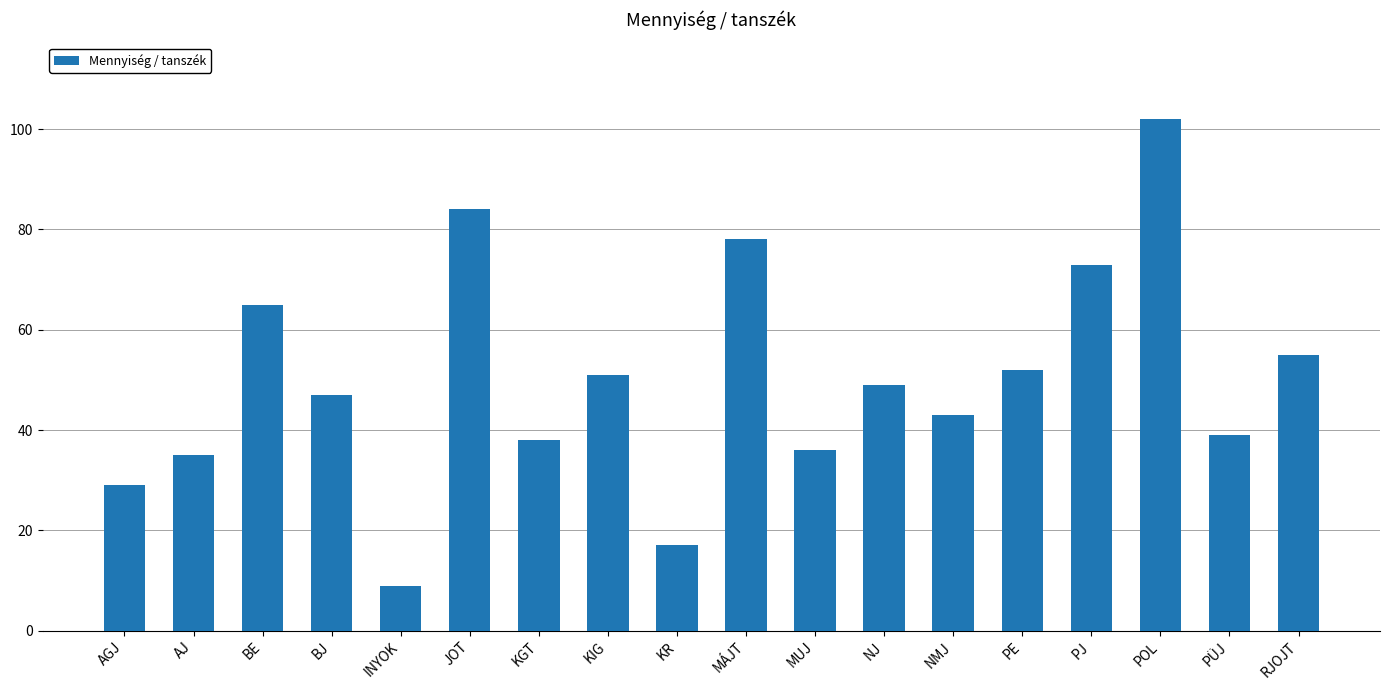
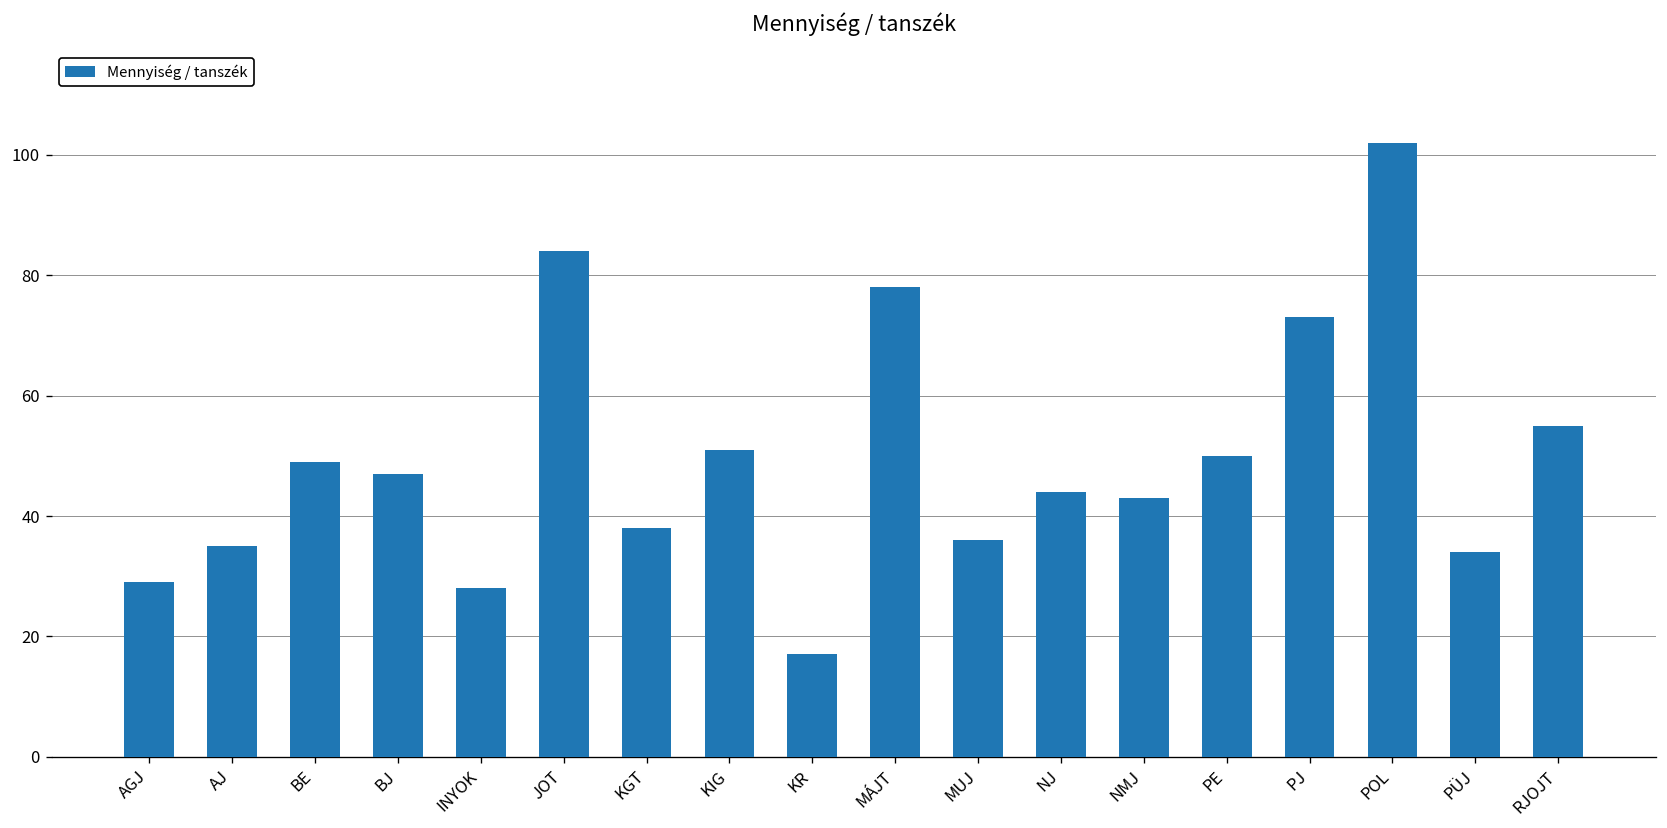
BE: 65 -> 49
INYOK: 9 -> 28
NJ: 49 -> 44
PE: 52 -> 50
PÜJ: 39 -> 34
